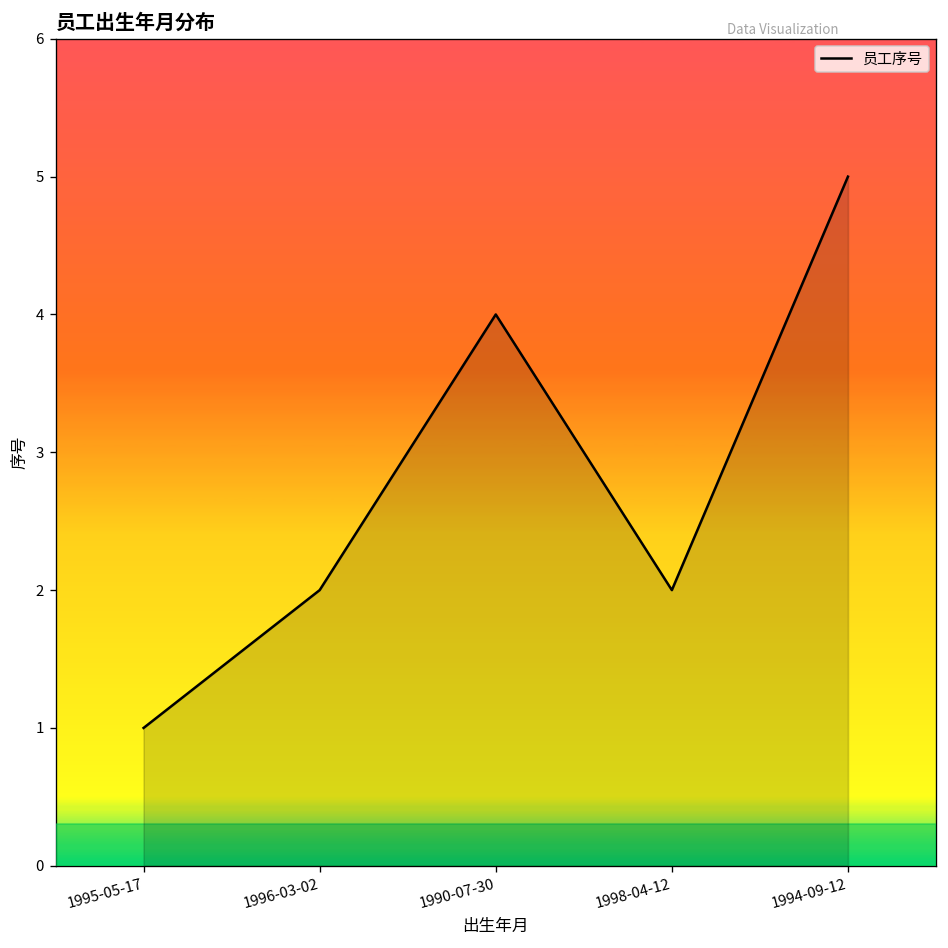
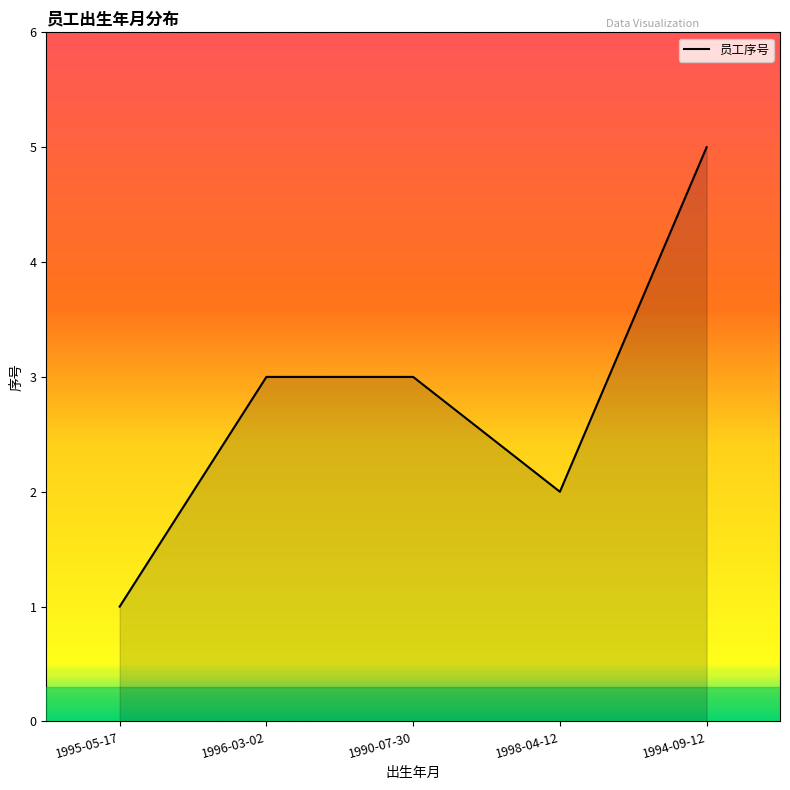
1996-03-02: 2 -> 3
1990-07-30: 4 -> 3
